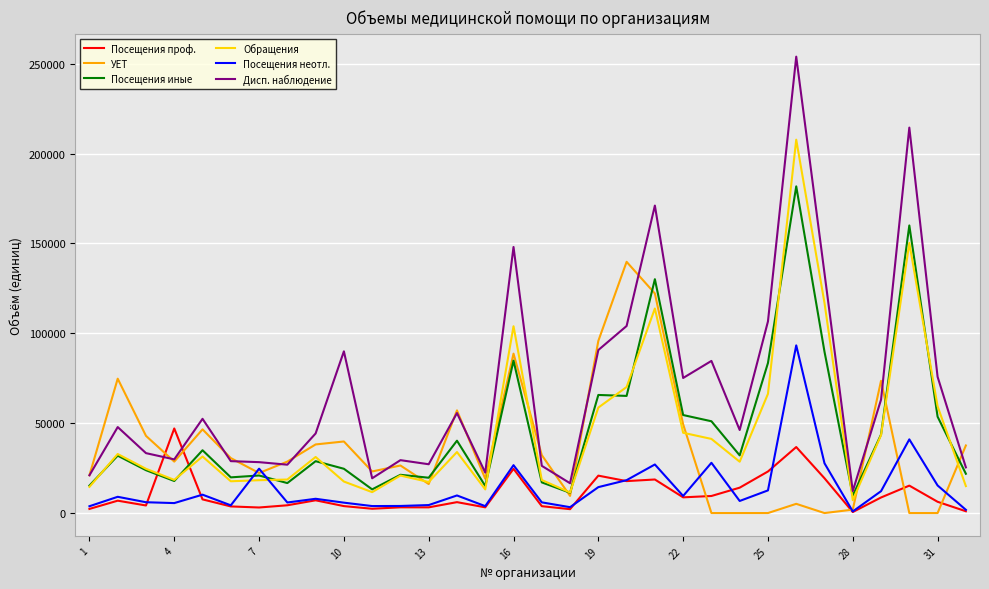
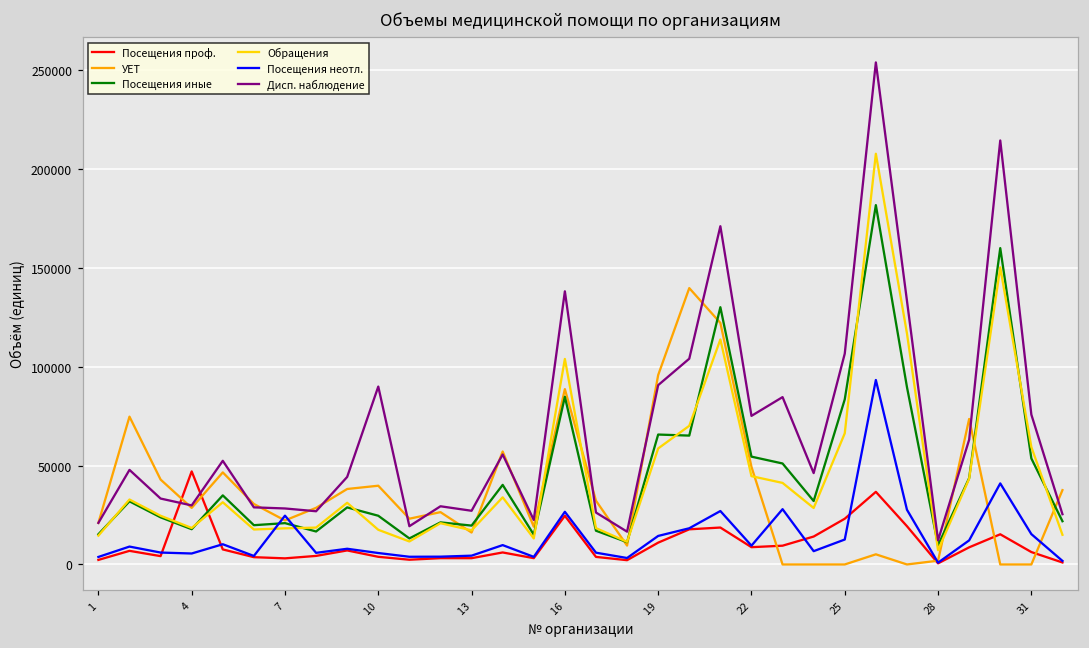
Дисп. наблюдение, 16: 148000 -> 138000
Посещения проф., 19: 21000 -> 11000
